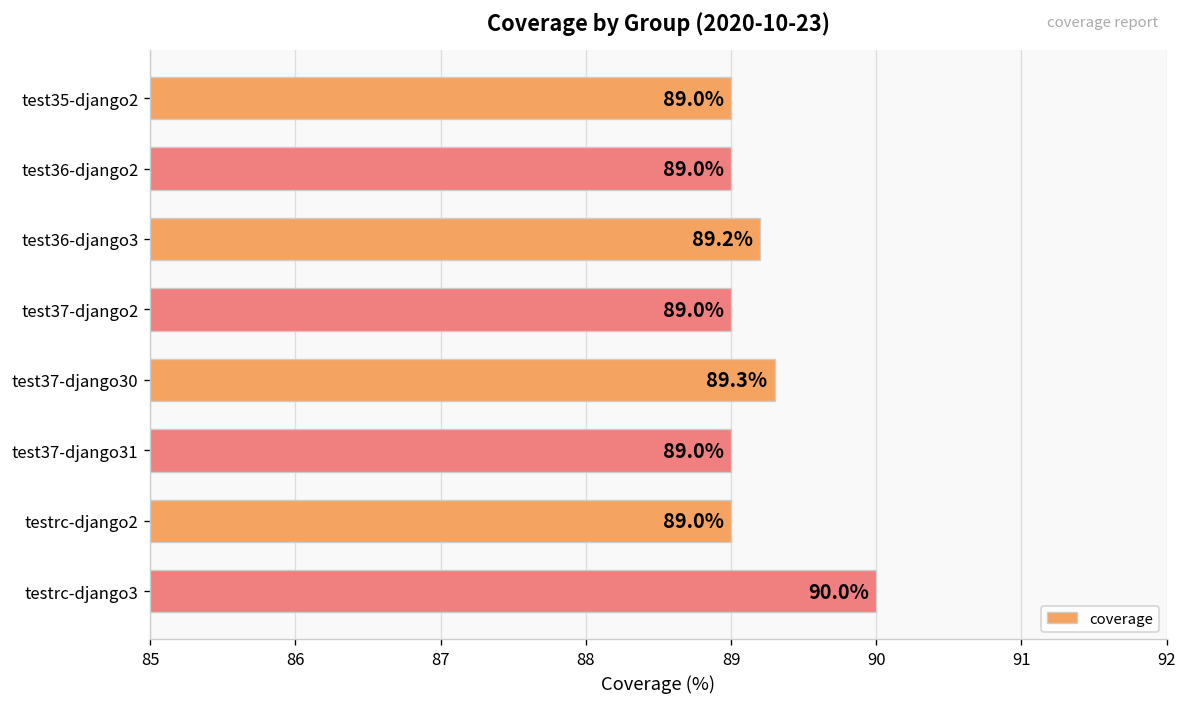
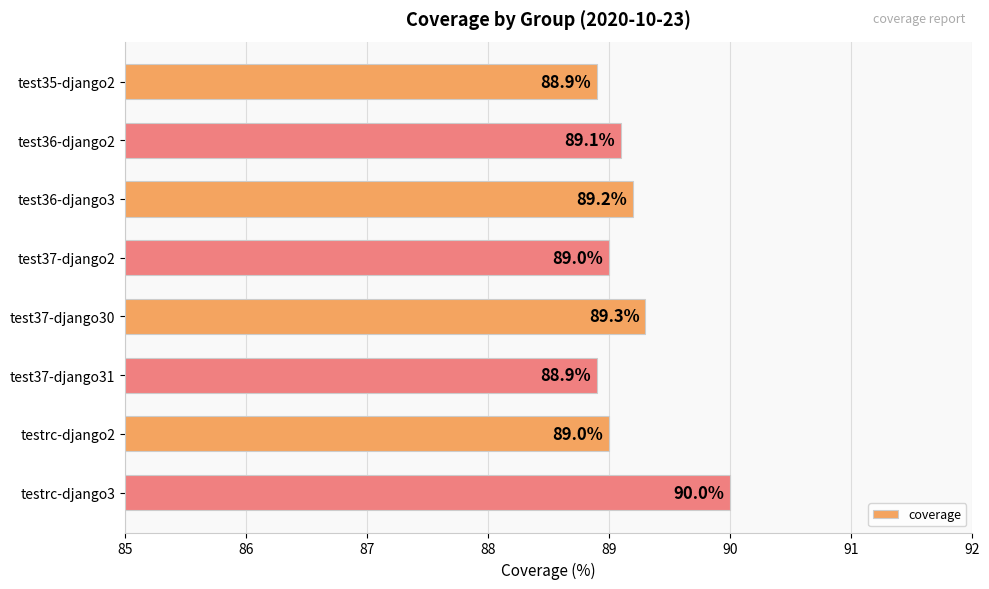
test35-django2: 89.0% -> 88.9%
test36-django2: 89.0% -> 89.1%
test37-django31: 89.0% -> 88.9%
